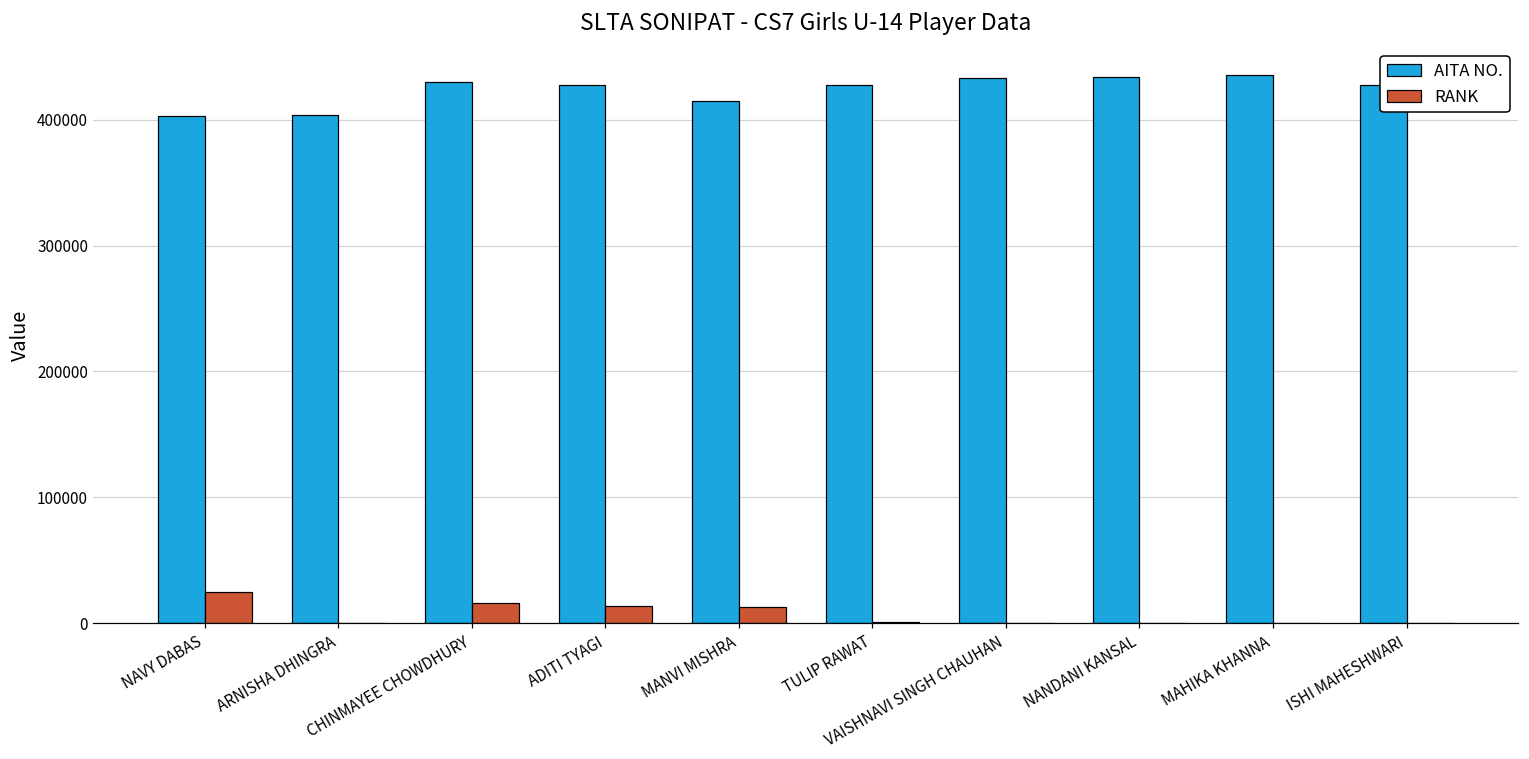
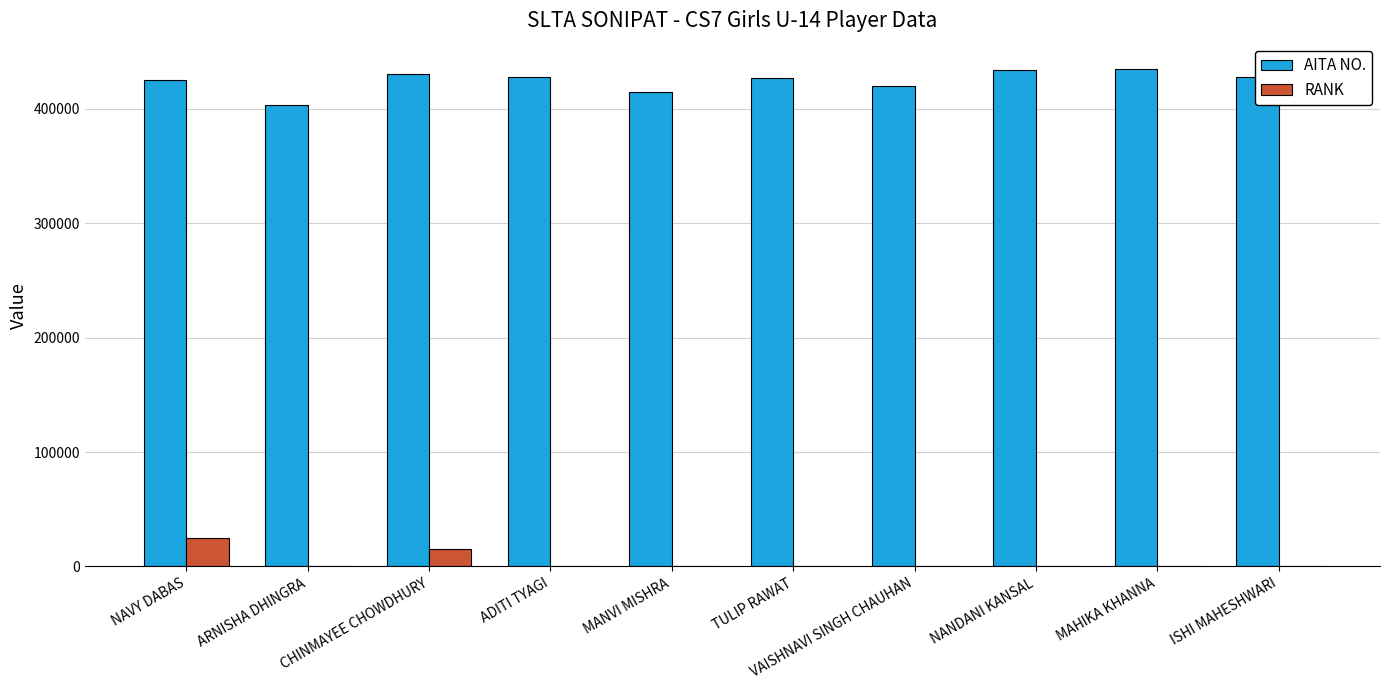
AITA NO., NAVY DABAS: 403000 -> 426000
RANK, ADITI TYAGI: 14000 -> 0
RANK, MANVI MISHRA: 12000 -> 0
AITA NO., VAISHNAVI SINGH CHAUHAN: 434000 -> 420000
